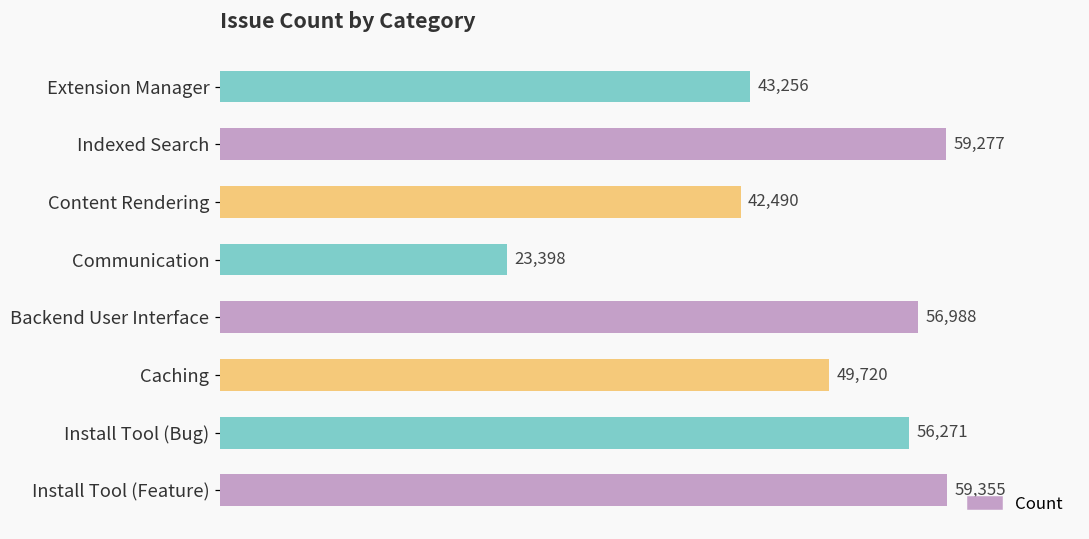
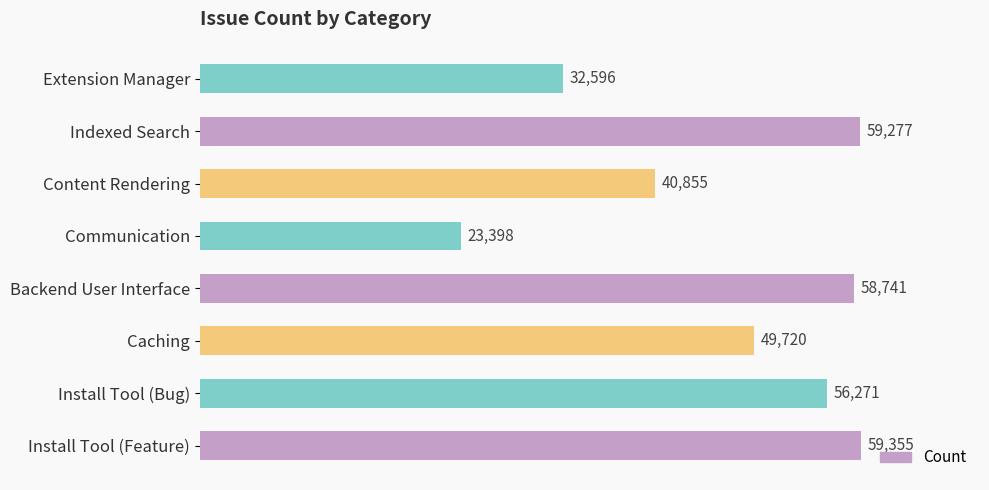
Extension Manager: 43,256 -> 32,596
Content Rendering: 42,490 -> 40,855
Backend User Interface: 56,988 -> 58,741
